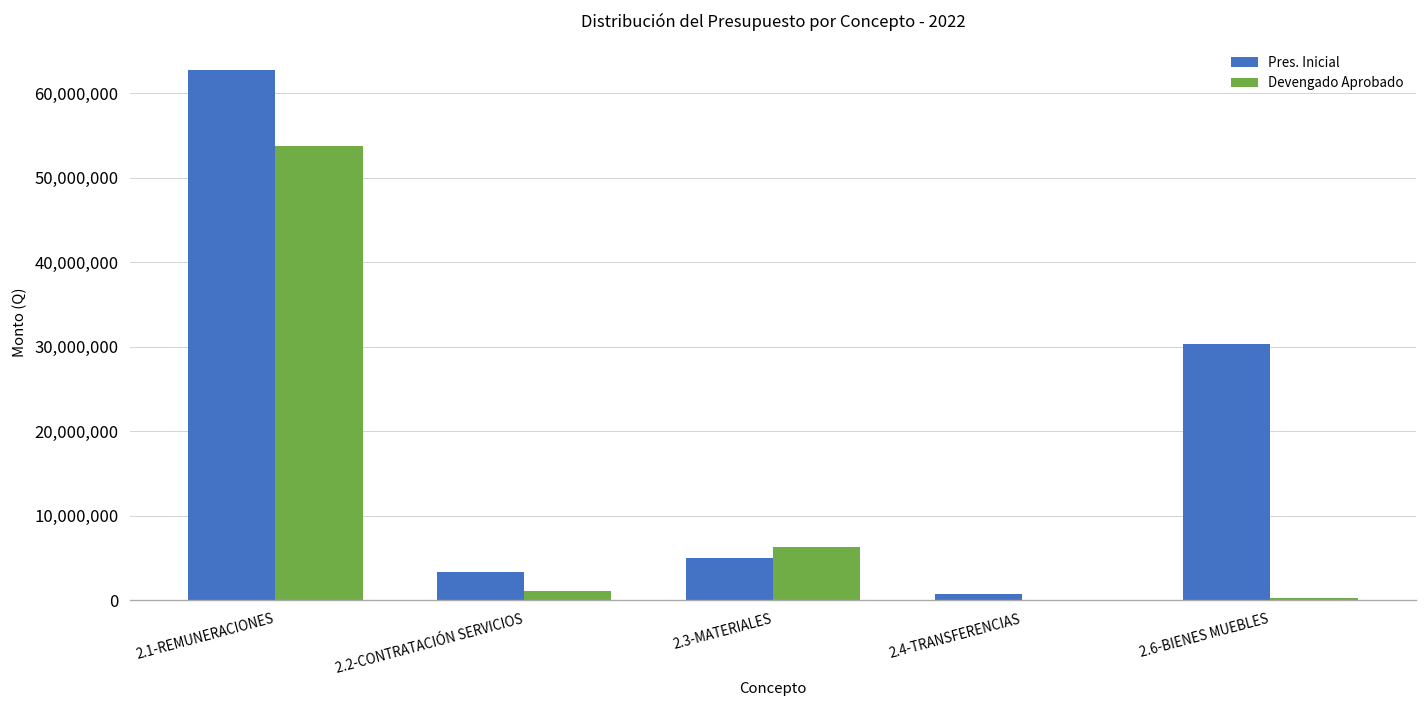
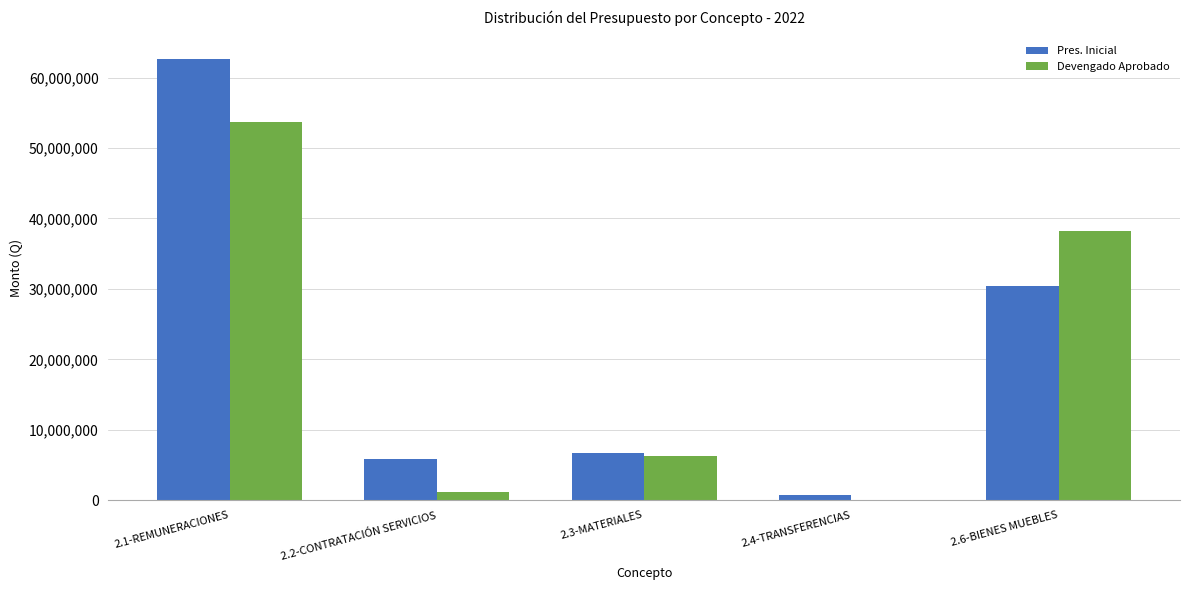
Pres. Inicial, 2.2-CONTRATACIÓN SERVICIOS: 3,000,000 -> 6,000,000
Pres. Inicial, 2.3-MATERIALES: 5,000,000 -> 7,000,000
Devengado Aprobado, 2.6-BIENES MUEBLES: 0 -> 38,000,000
